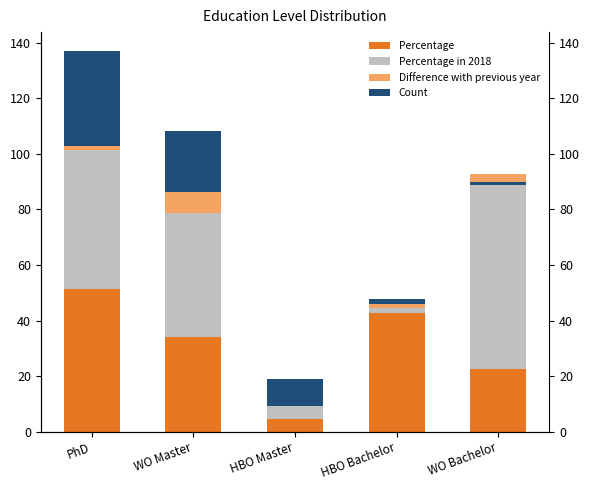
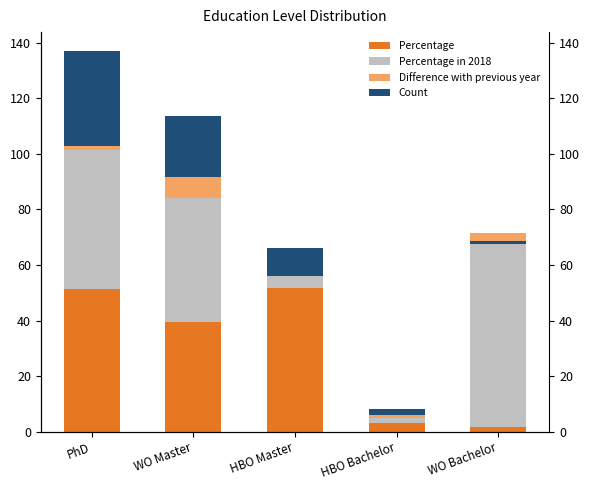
Percentage, WO Master: 34 -> 39
Percentage, HBO Master: 5 -> 52
Percentage, HBO Bachelor: 43 -> 3
Percentage, WO Bachelor: 23 -> 2
